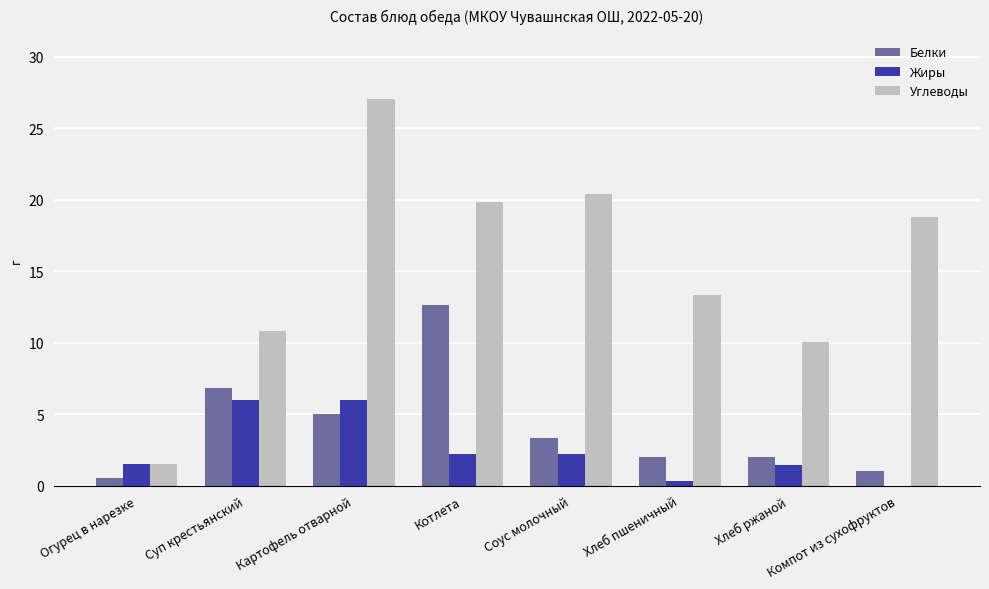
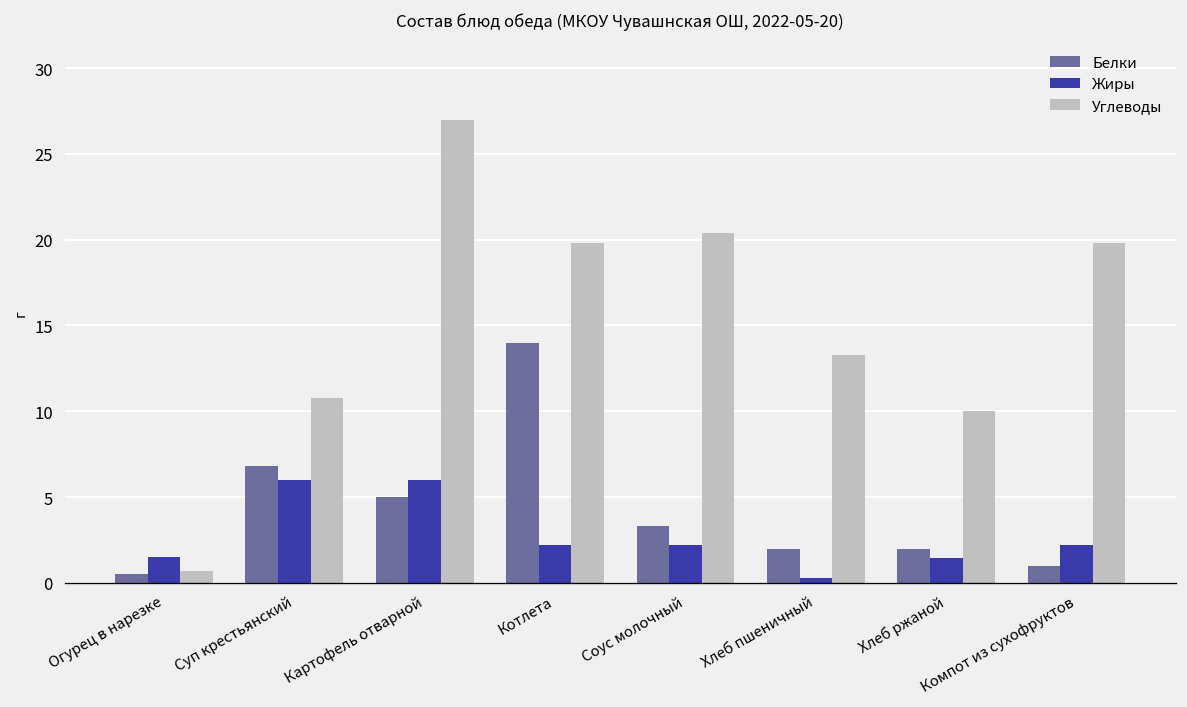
Углеводы, Огурец в нарезке: 1.5 -> 0.7
Белки, Котлета: 12.6 -> 14.0
Жиры, Компот из сухофруктов: 0.0 -> 2.2
Углеводы, Компот из сухофруктов: 18.8 -> 19.8
